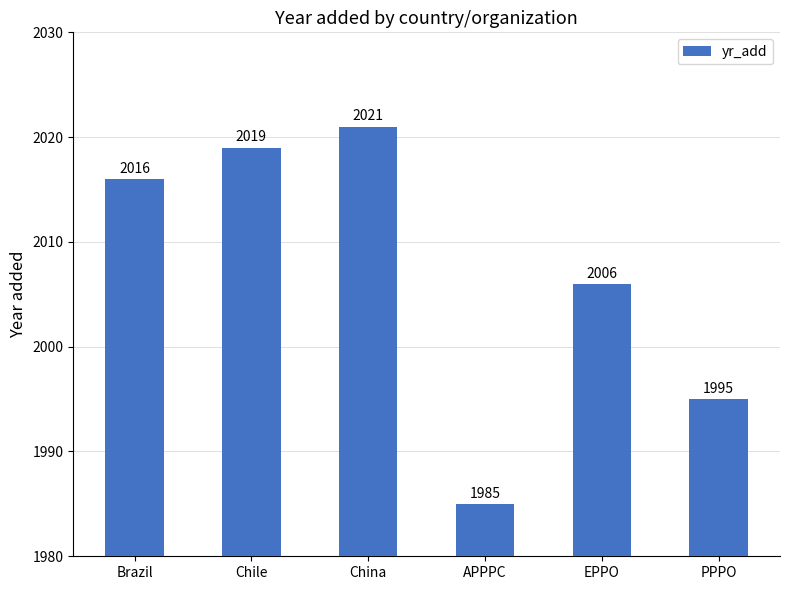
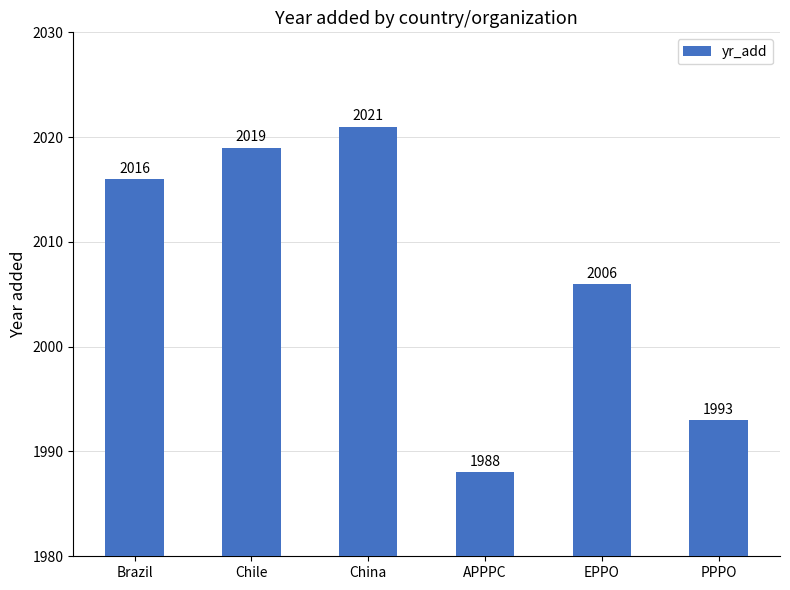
APPPC: 1985 -> 1988
PPPO: 1995 -> 1993
